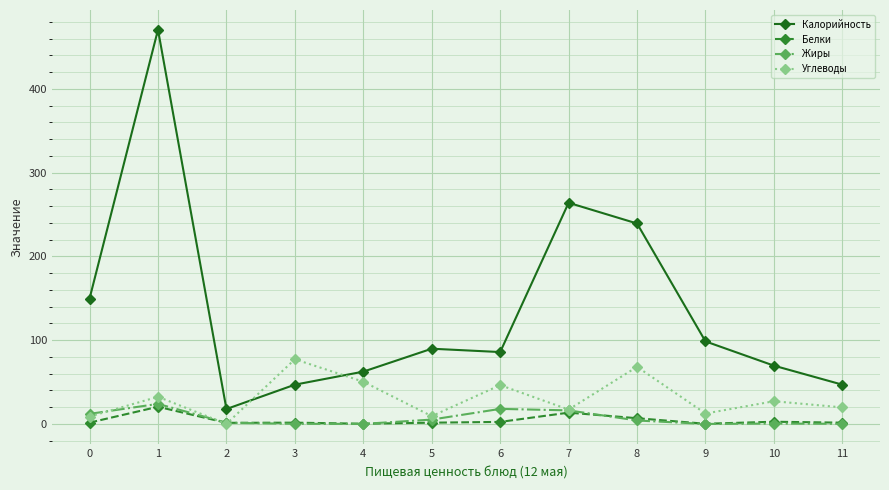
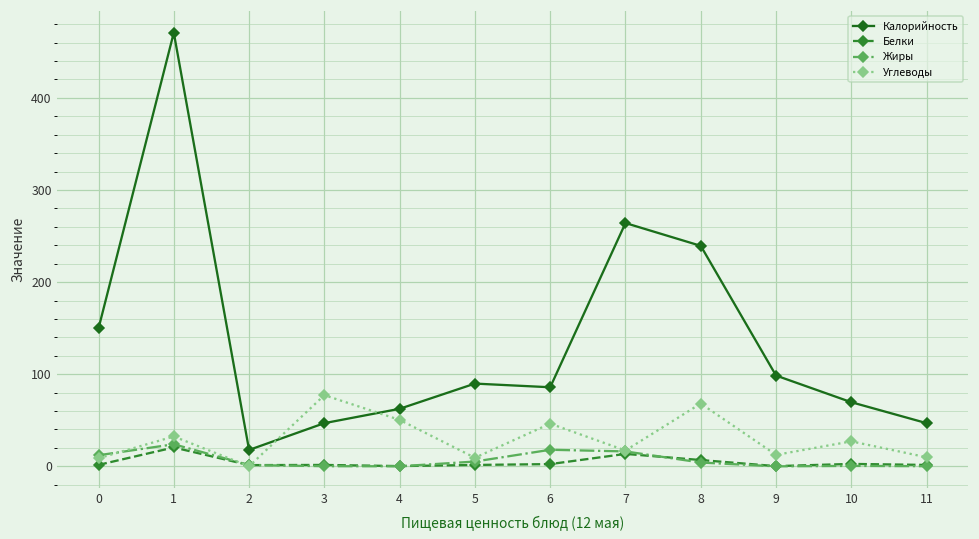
Углеводы, 11: 20 -> 10
